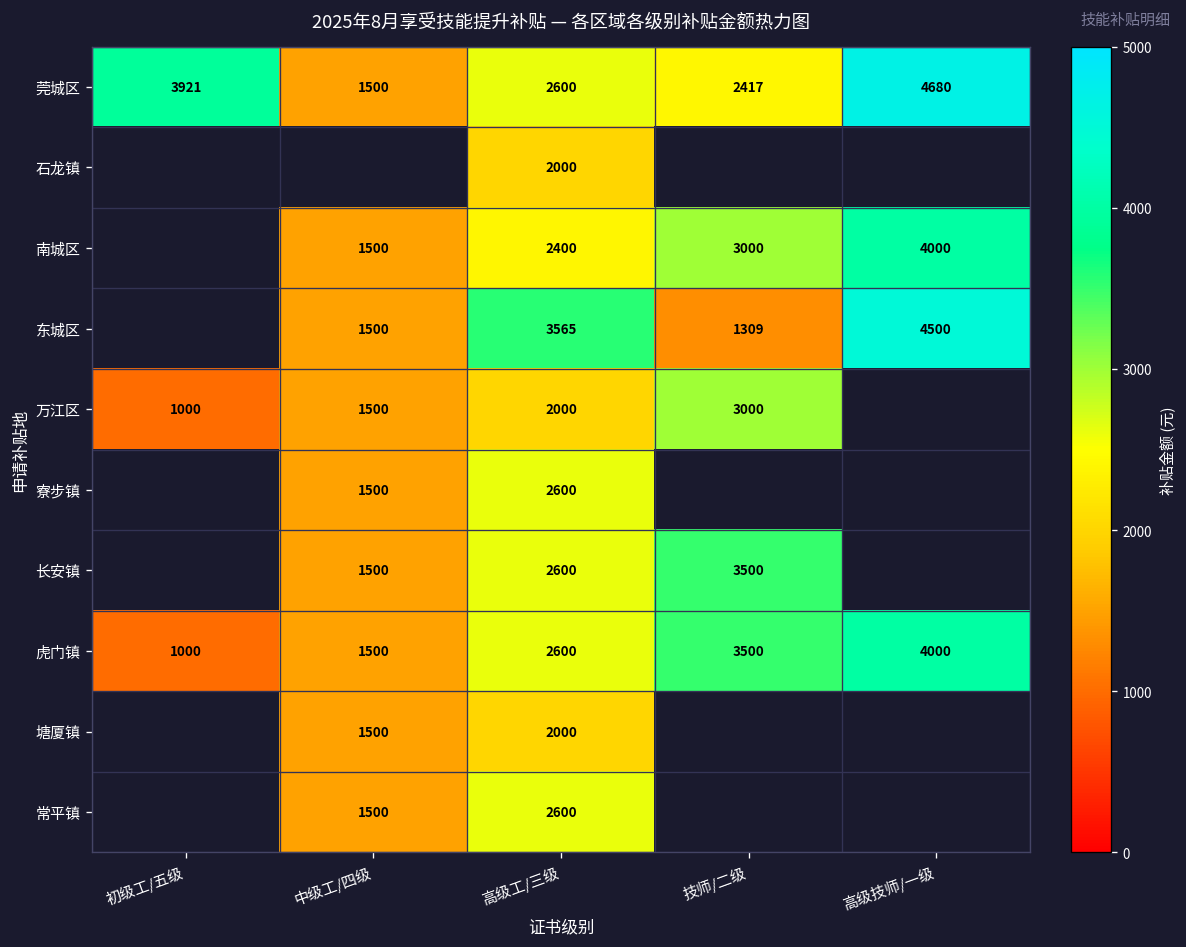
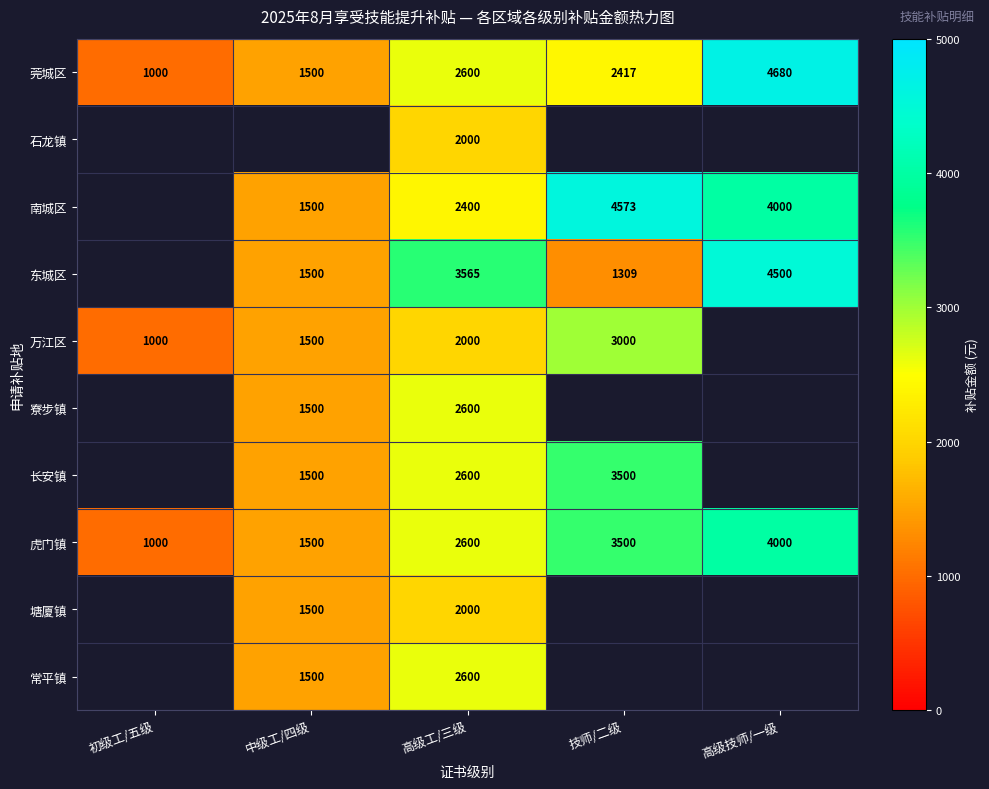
莞城区, 初级工/五级: 3921 -> 1000
南城区, 技师/二级: 3000 -> 4573
